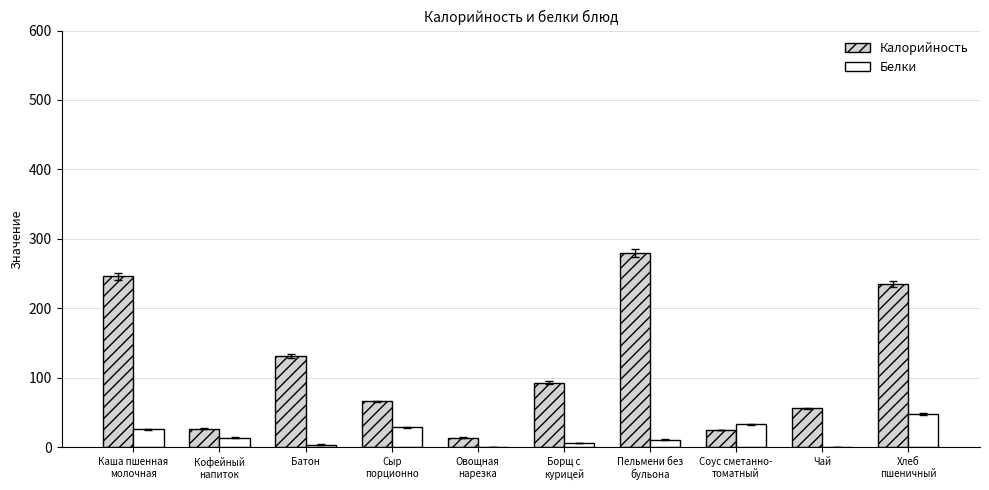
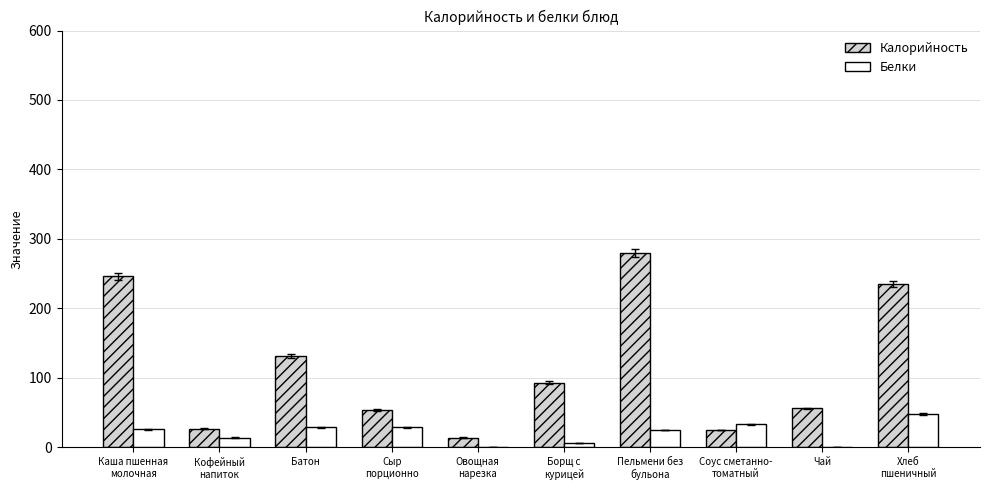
Белки, Батон: 0 -> 30
Калорийность, Сыр порционно: 70 -> 50
Белки, Пельмени без бульона: 10 -> 30
